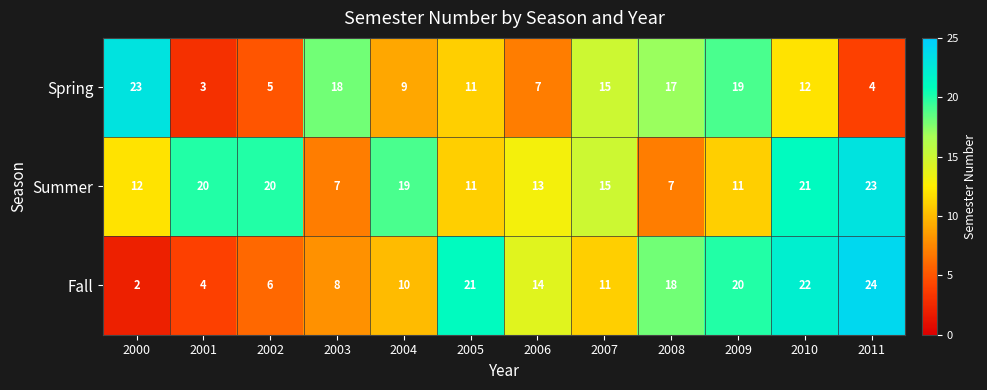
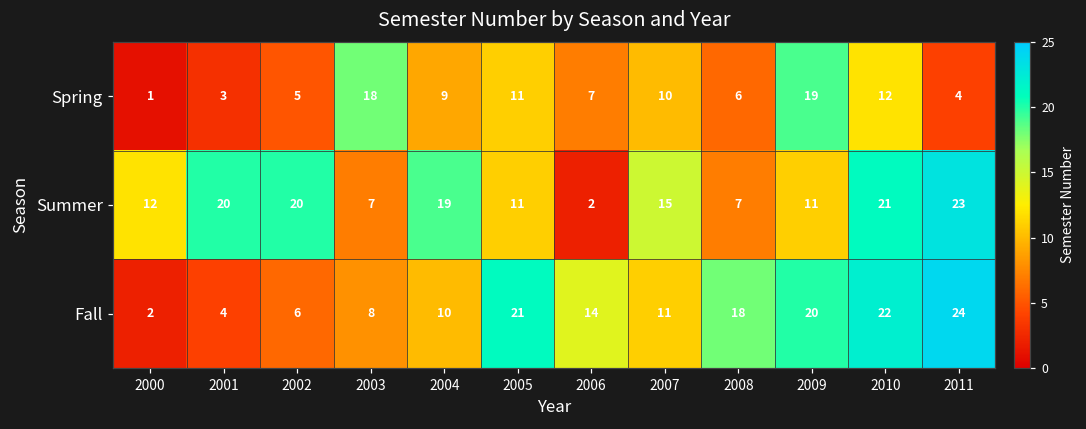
Spring, 2000: 23 -> 1
Spring, 2007: 15 -> 10
Spring, 2008: 17 -> 6
Summer, 2006: 13 -> 2
